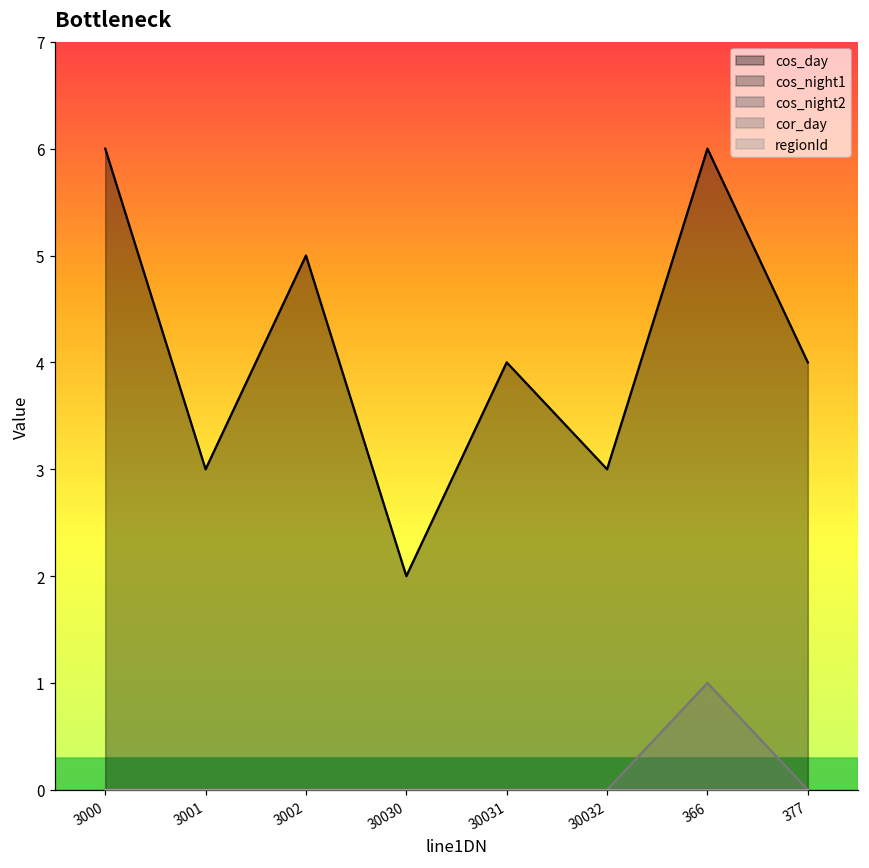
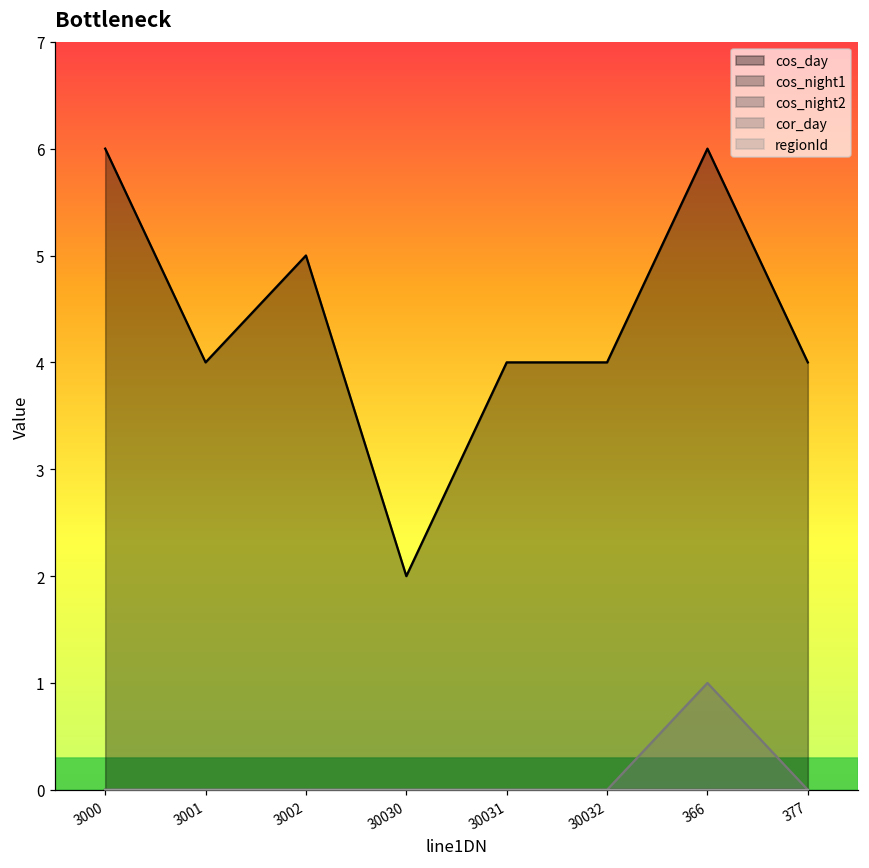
cos_day, 3001: 3 -> 4
cos_day, 30032: 3 -> 4
